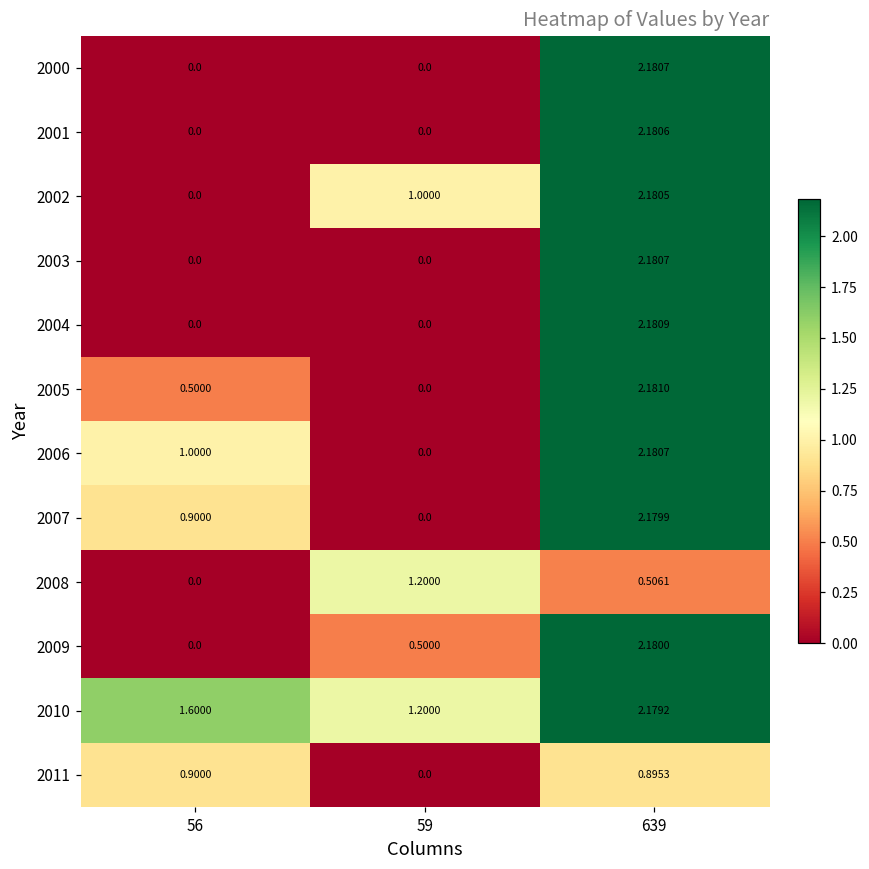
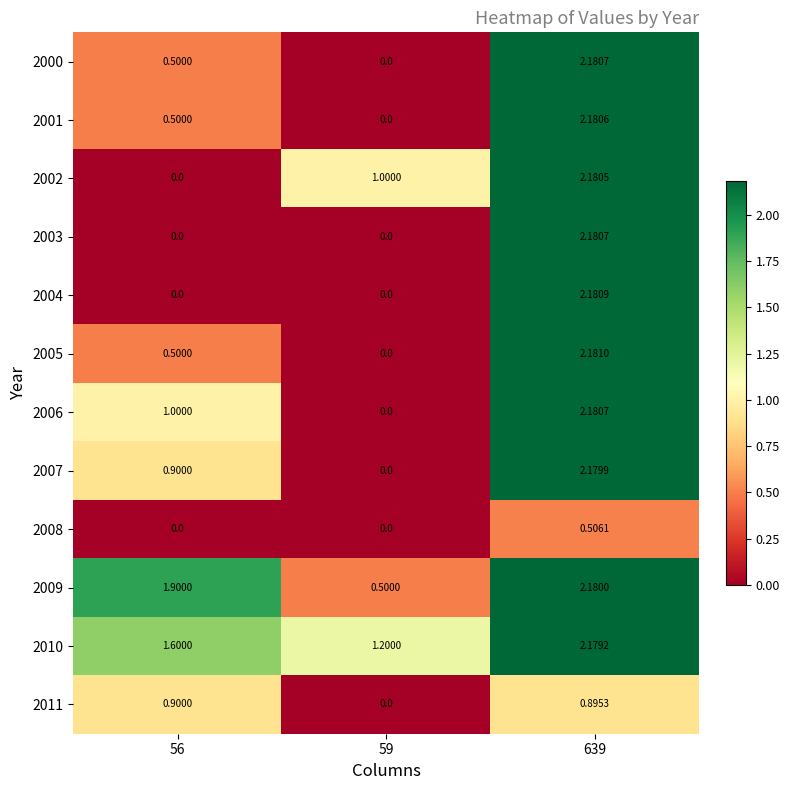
2000, 56: 0.0 -> 0.5000
2001, 56: 0.0 -> 0.5000
2008, 59: 1.2000 -> 0.0
2009, 56: 0.0 -> 1.9000
